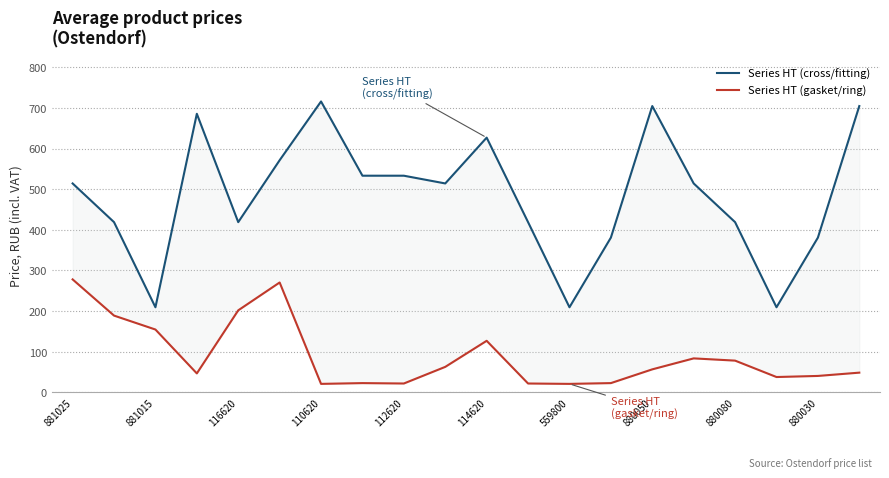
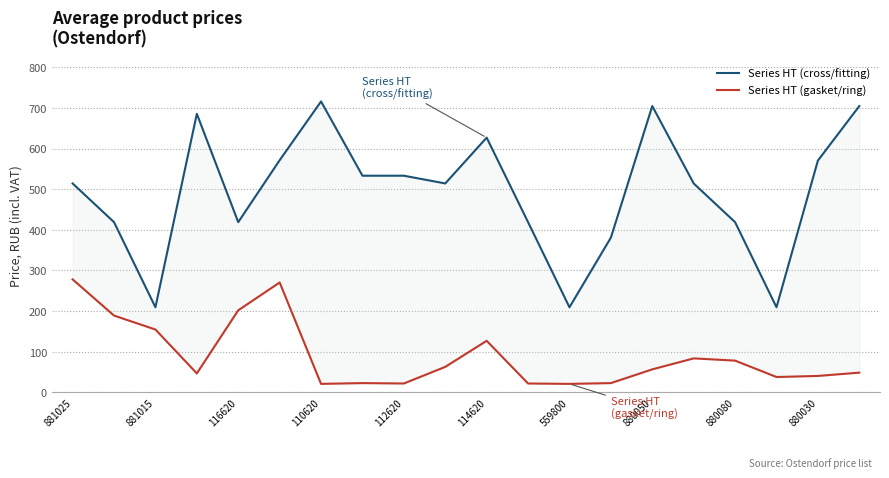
Series HT (cross/fitting), 880030: 380 -> 570
